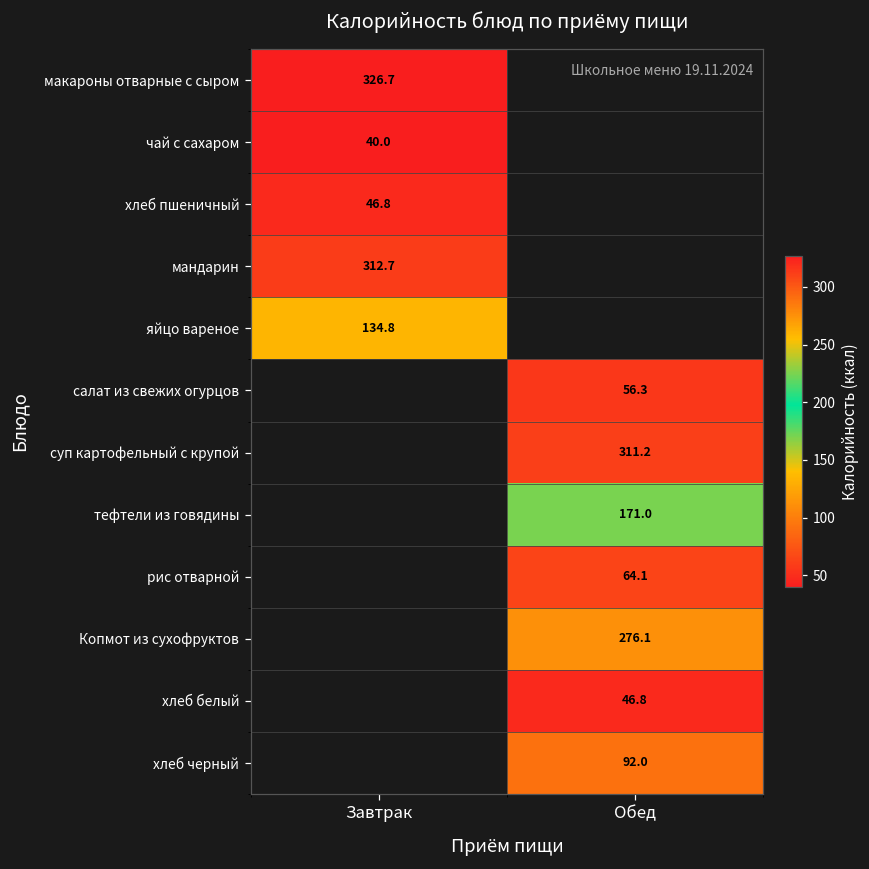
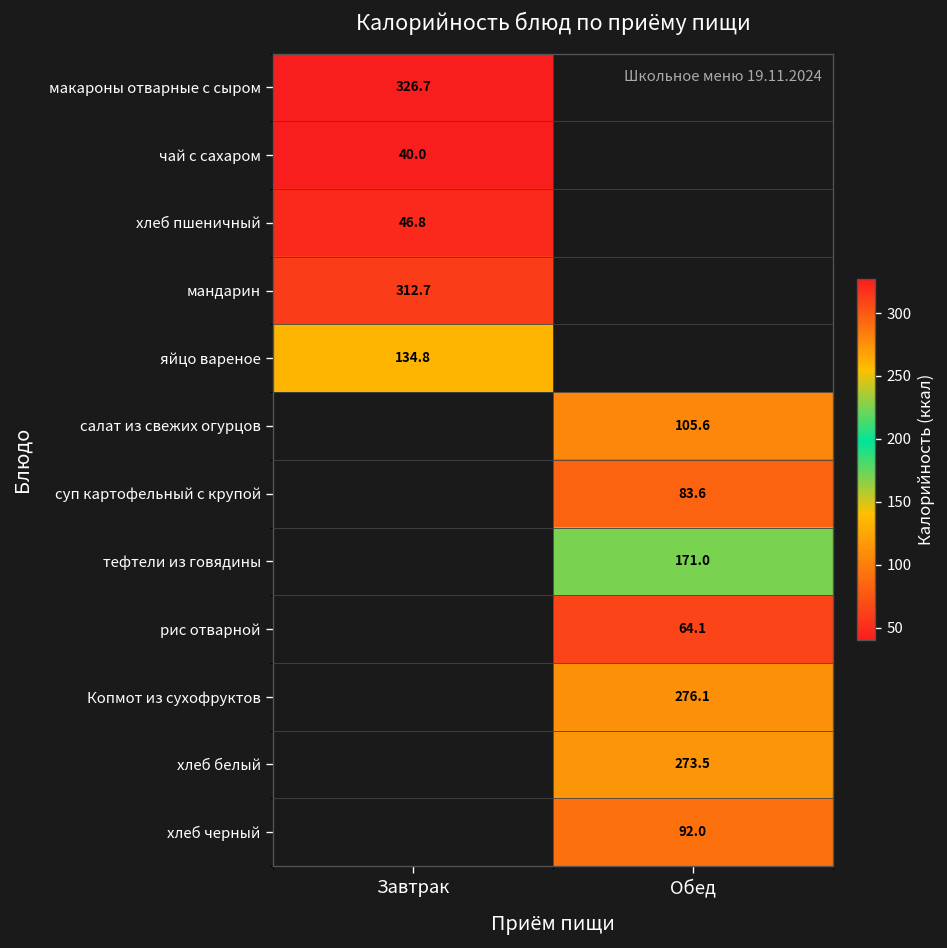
салат из свежих огурцов, Обед: 56.3 -> 105.6
суп картофельный с крупой, Обед: 311.2 -> 83.6
хлеб белый, Обед: 46.8 -> 273.5
